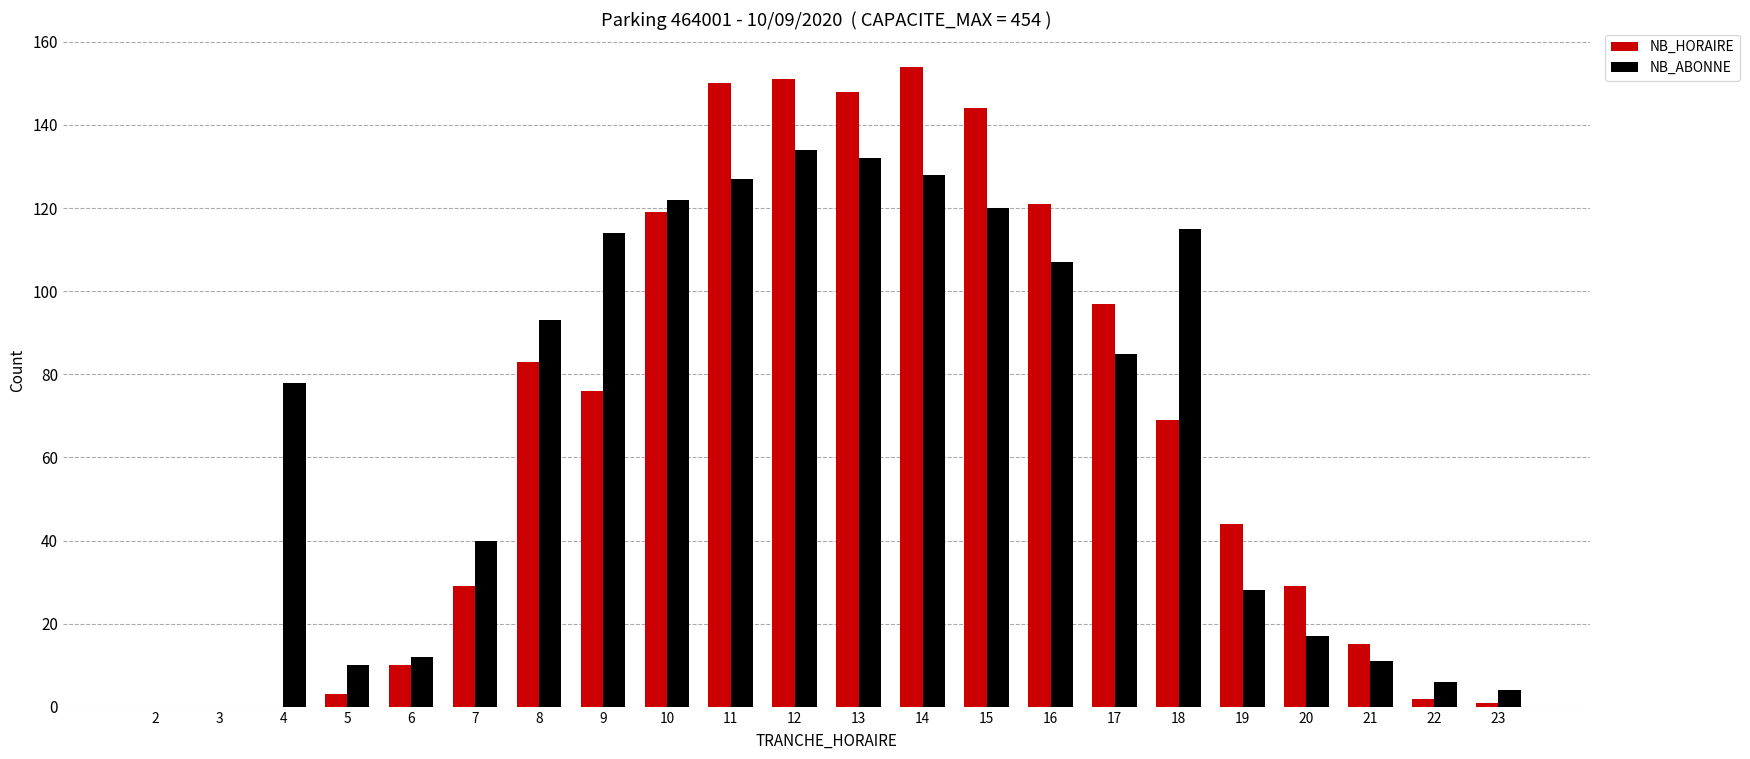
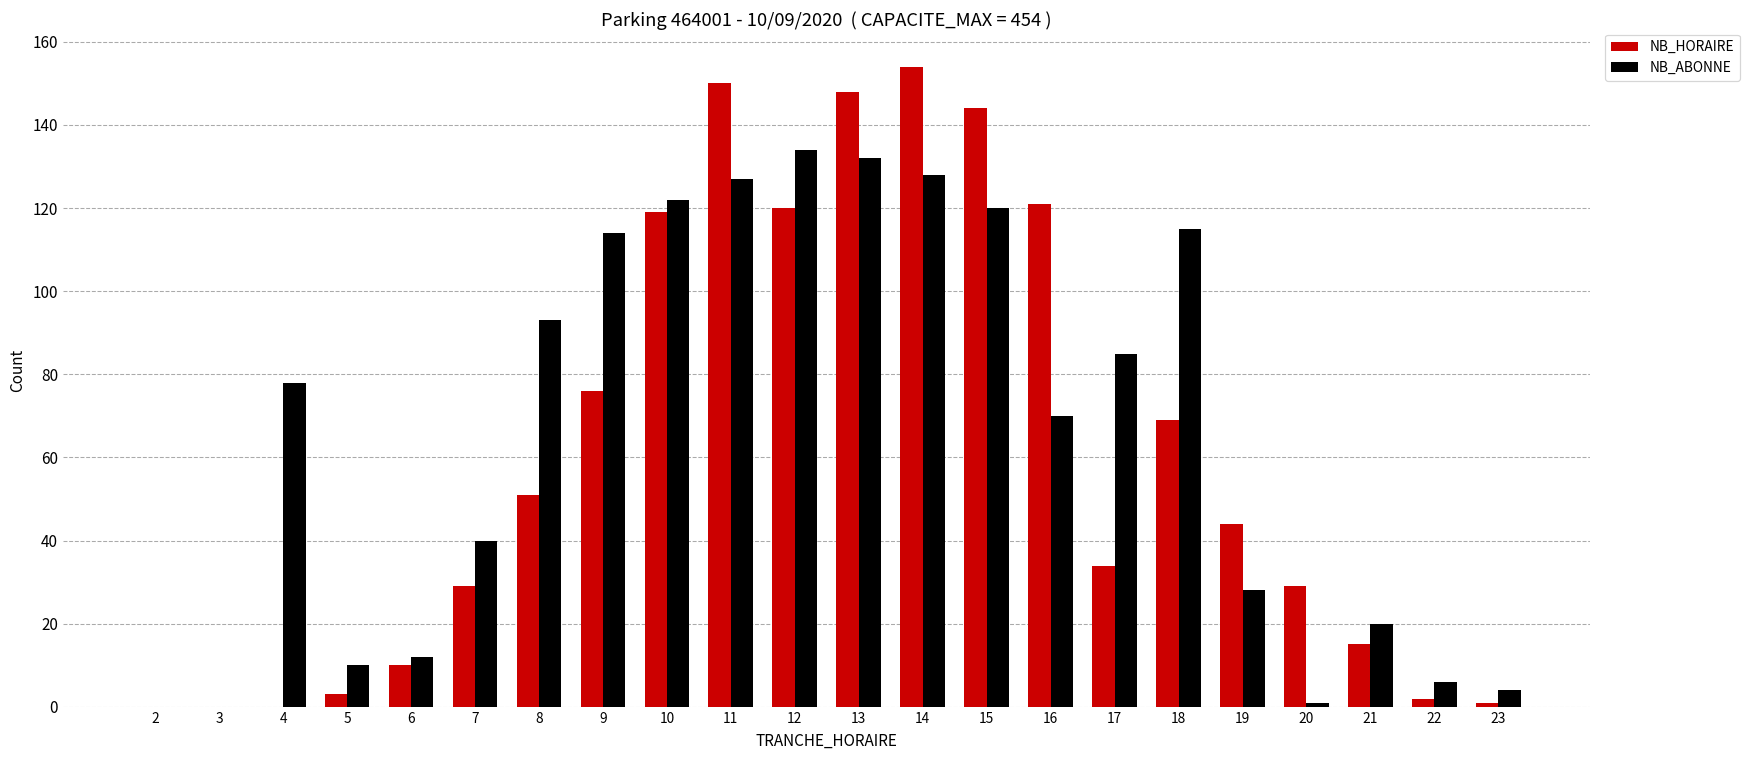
NB_HORAIRE, 8: 83 -> 51
NB_HORAIRE, 12: 151 -> 120
NB_ABONNE, 16: 107 -> 70
NB_HORAIRE, 17: 97 -> 34
NB_ABONNE, 20: 17 -> 1
NB_ABONNE, 21: 11 -> 20
